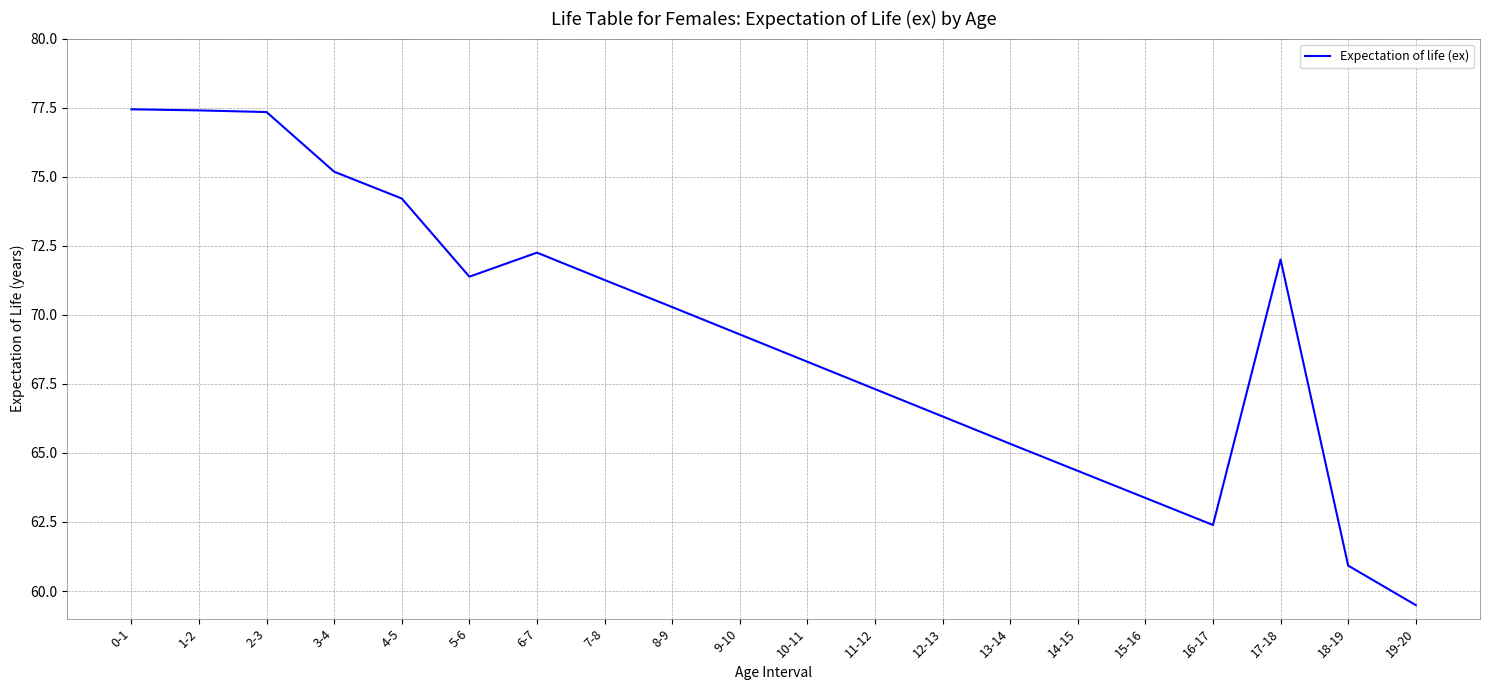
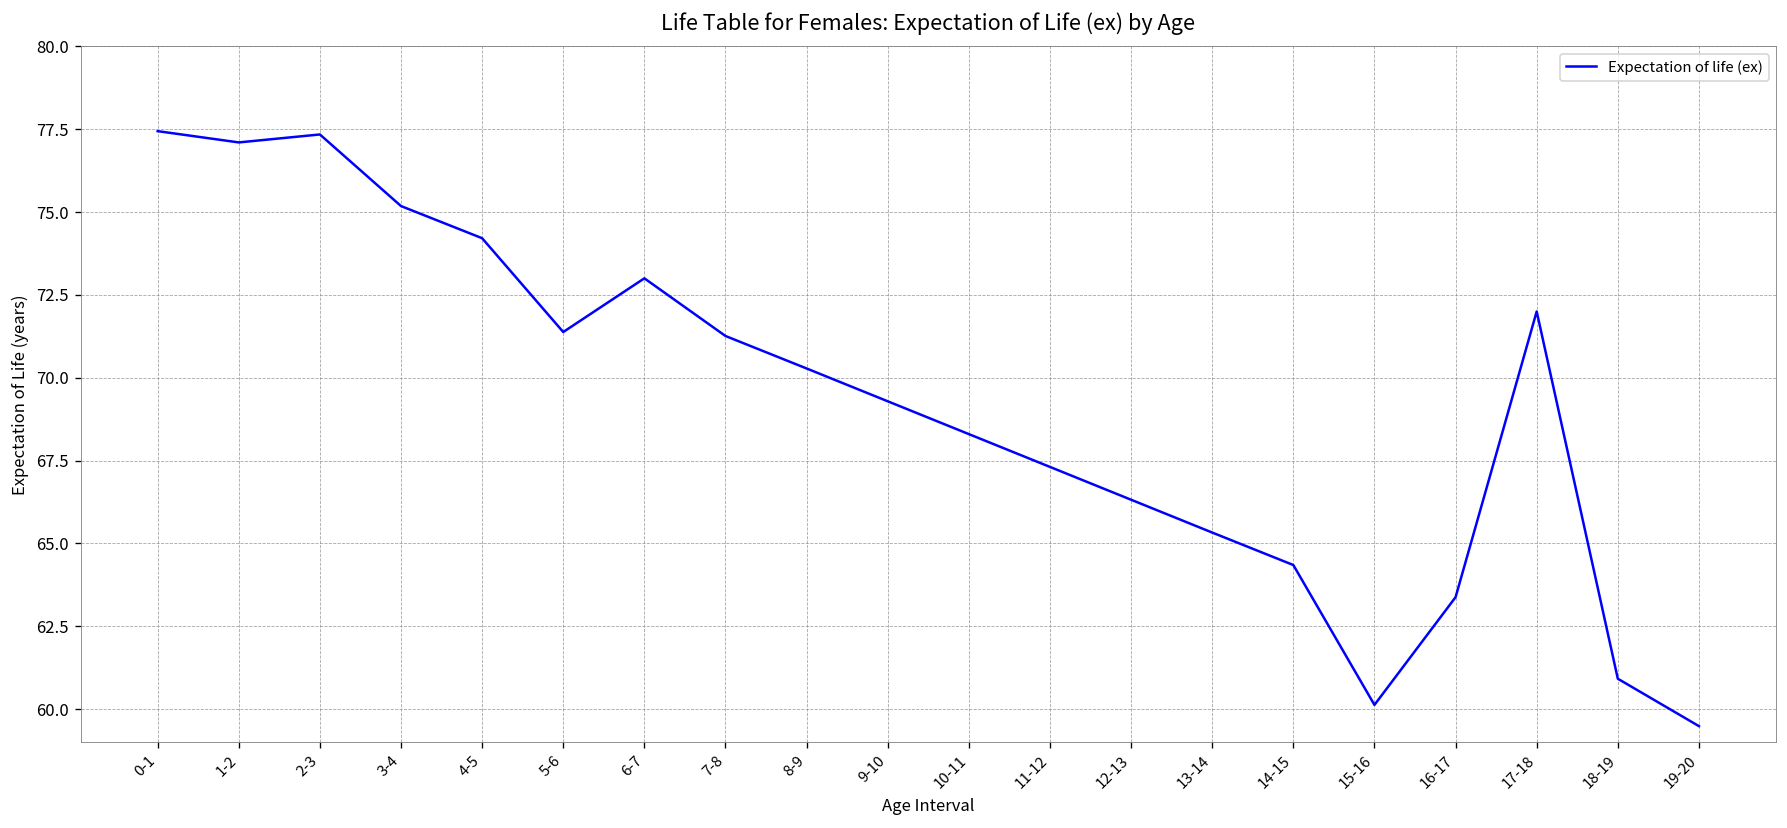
1-2: 77.4 -> 77.1
6-7: 72.3 -> 73.0
15-16: 63.4 -> 60.1
16-17: 62.4 -> 63.4
